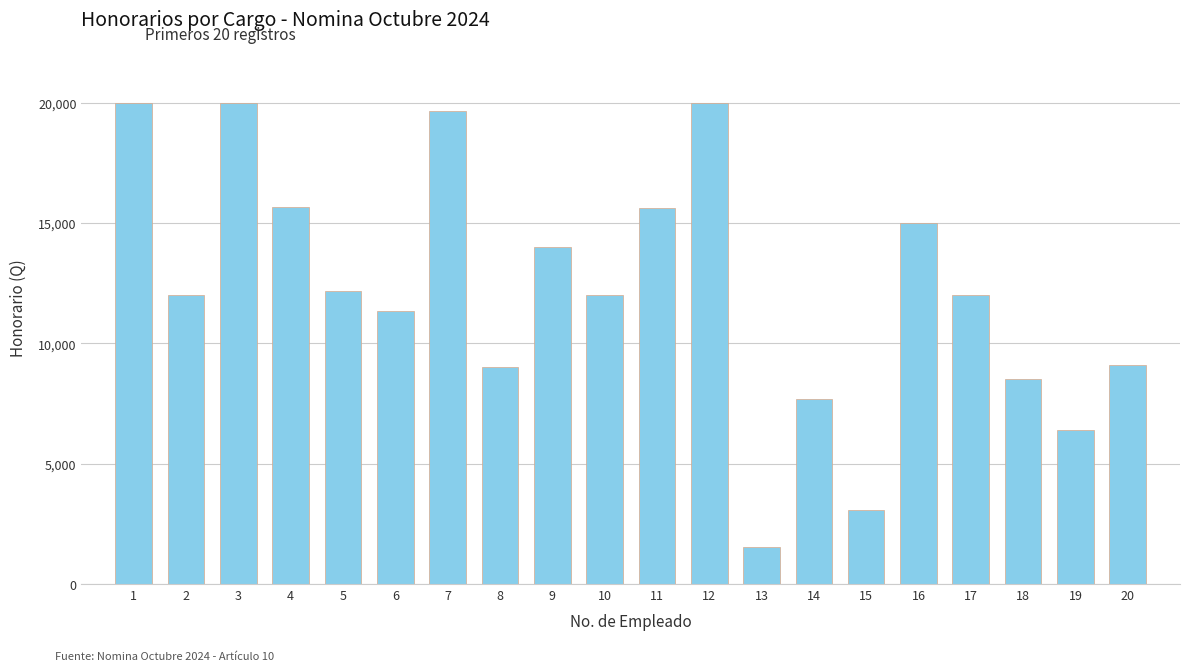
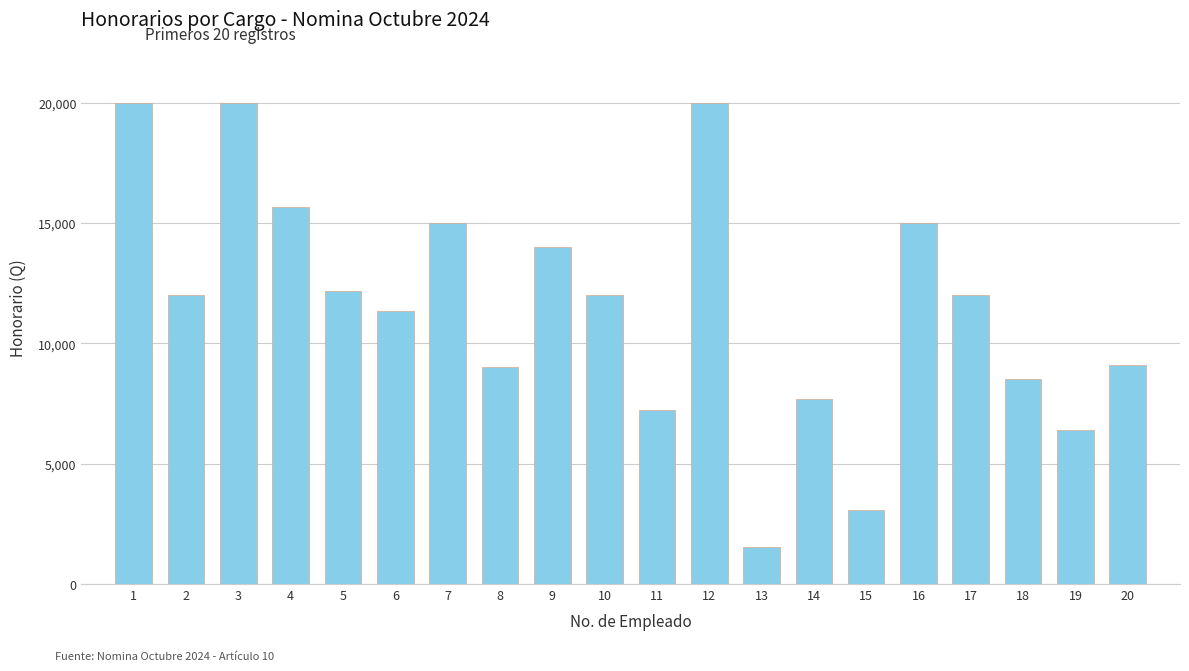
7: 19,600 -> 15,000
11: 15,600 -> 7,200
